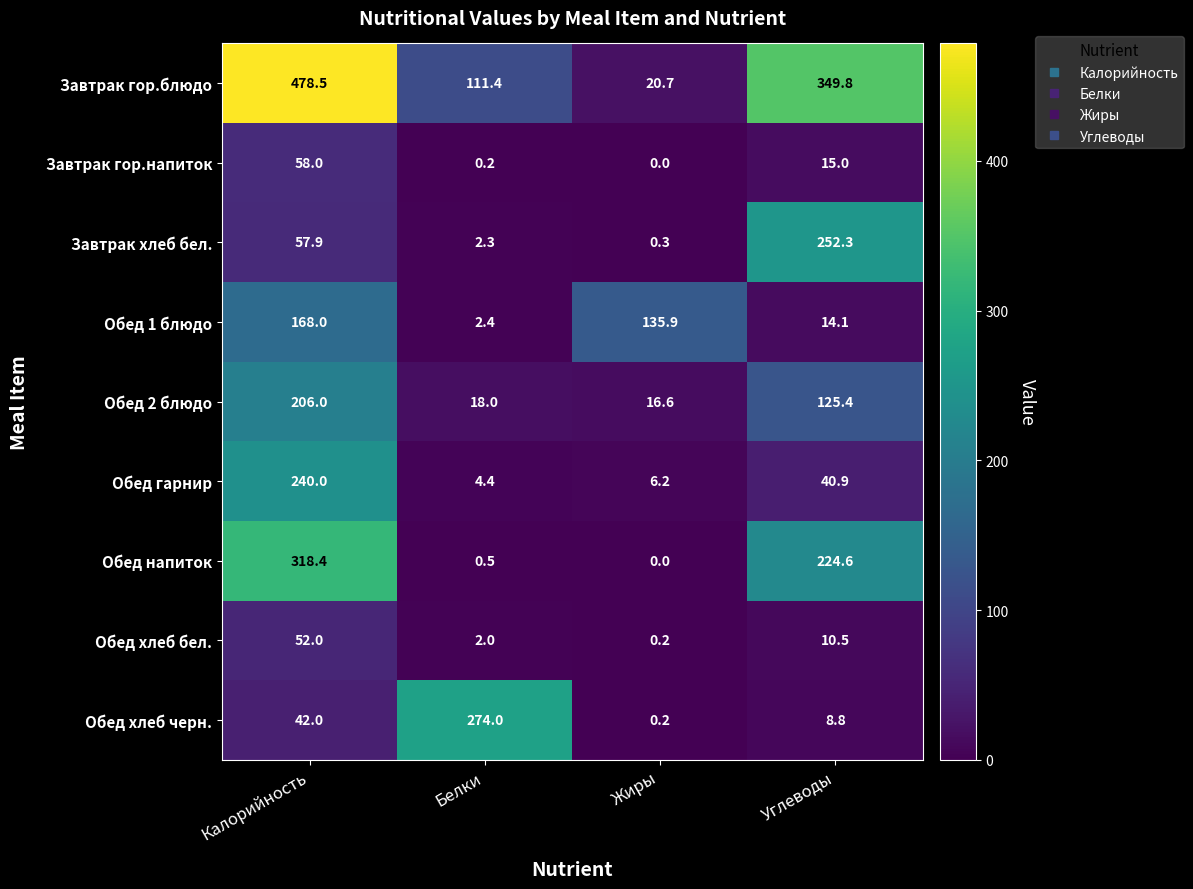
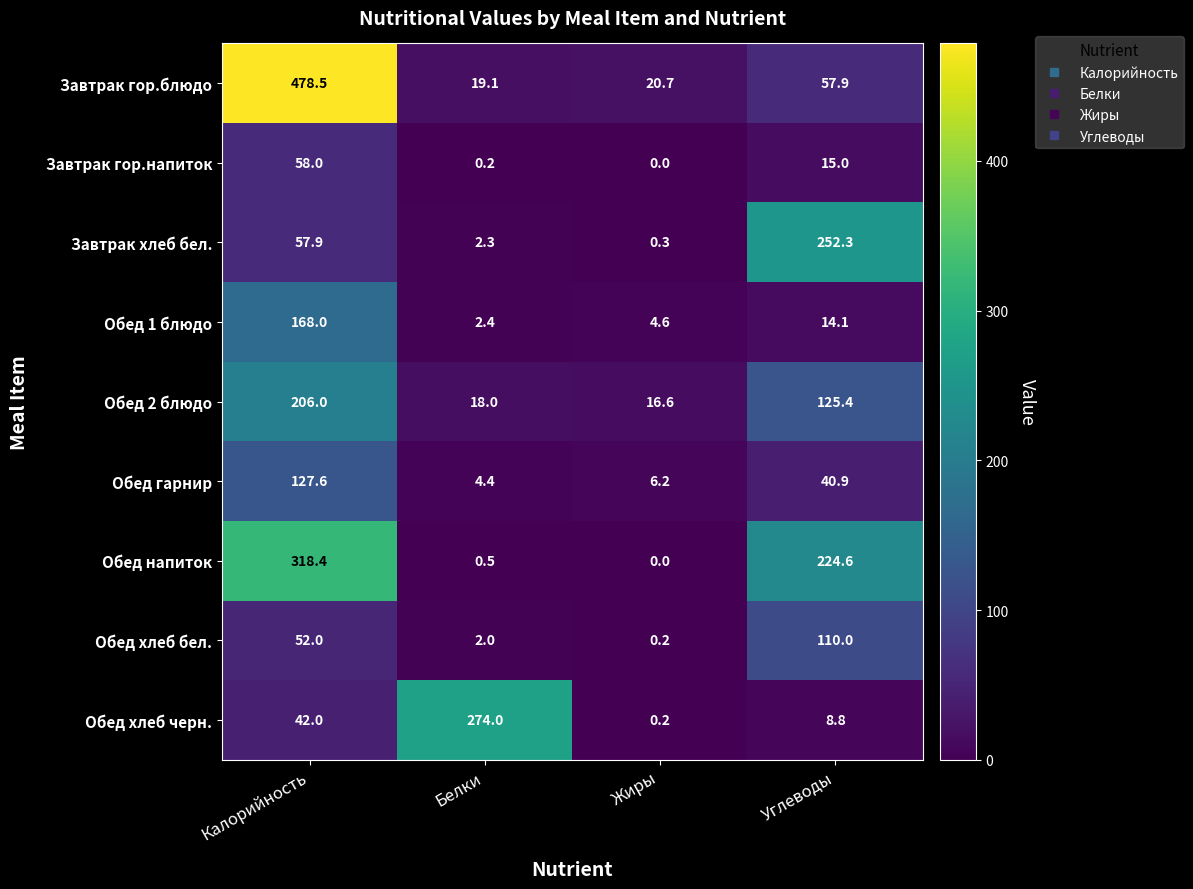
Завтрак гор.блюдо, Белки: 111.4 -> 19.1
Завтрак гор.блюдо, Углеводы: 349.8 -> 57.9
Обед 1 блюдо, Жиры: 135.9 -> 4.6
Обед гарнир, Калорийность: 240.0 -> 127.6
Обед хлеб бел., Углеводы: 10.5 -> 110.0
